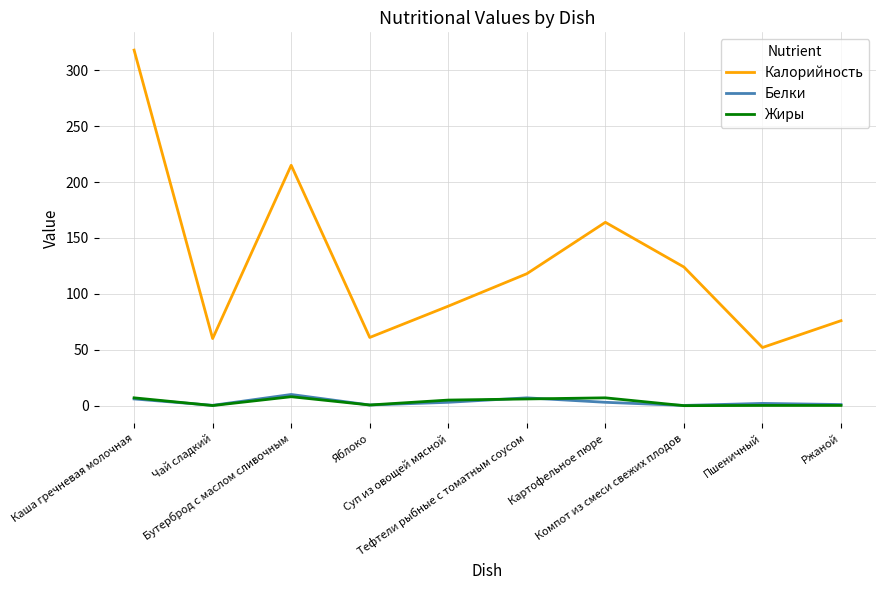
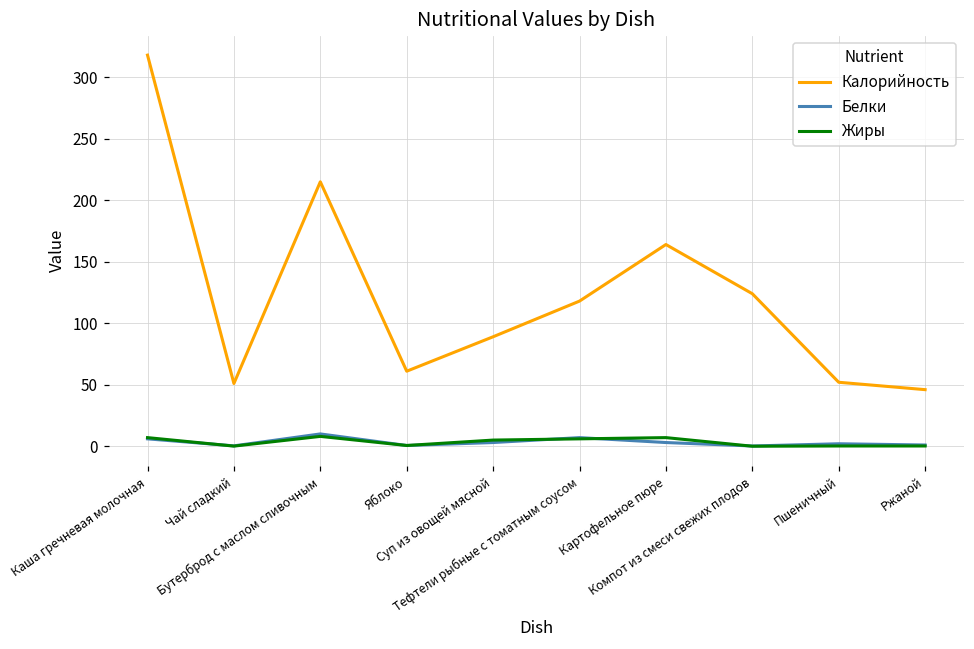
Калорийность, Чай сладкий: 60 -> 51
Калорийность, Ржаной: 76 -> 46
